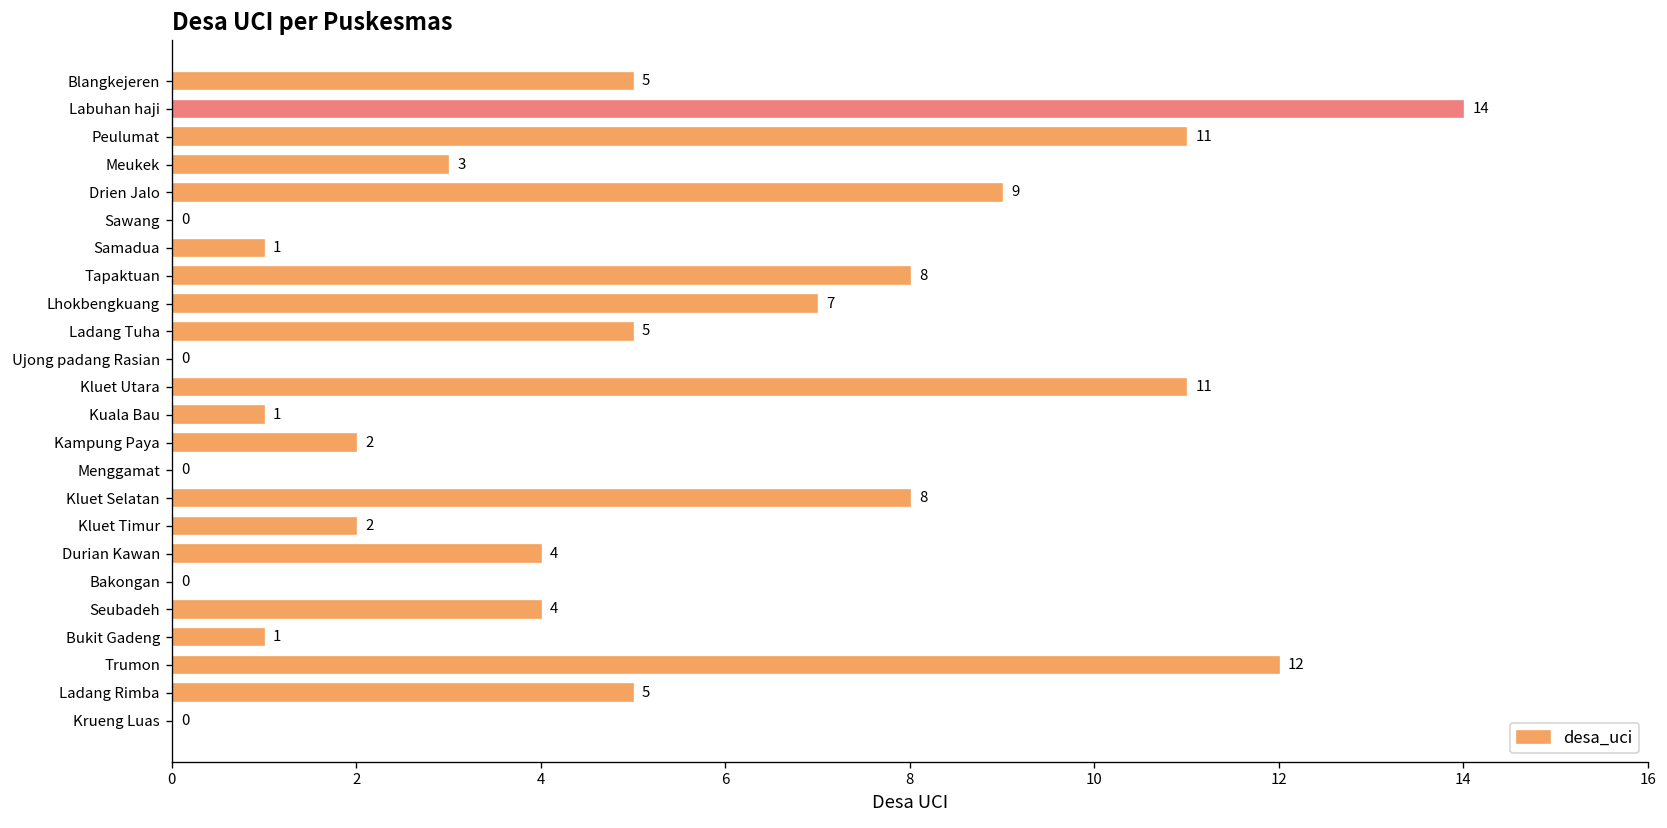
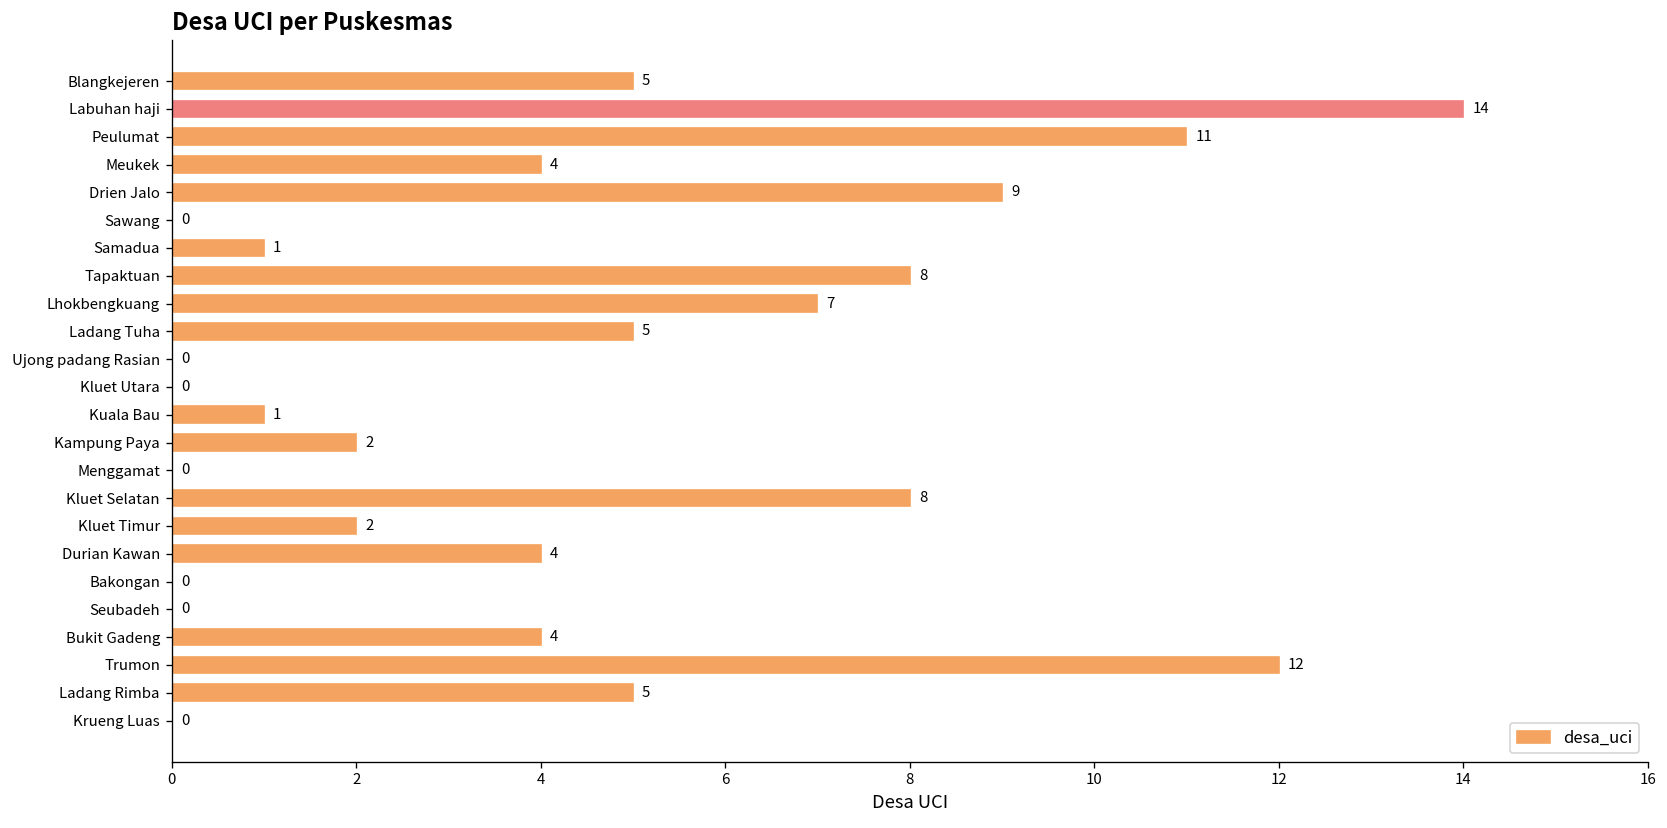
Meukek: 3 -> 4
Kluet Utara: 11 -> 0
Seubadeh: 4 -> 0
Bukit Gadeng: 1 -> 4
